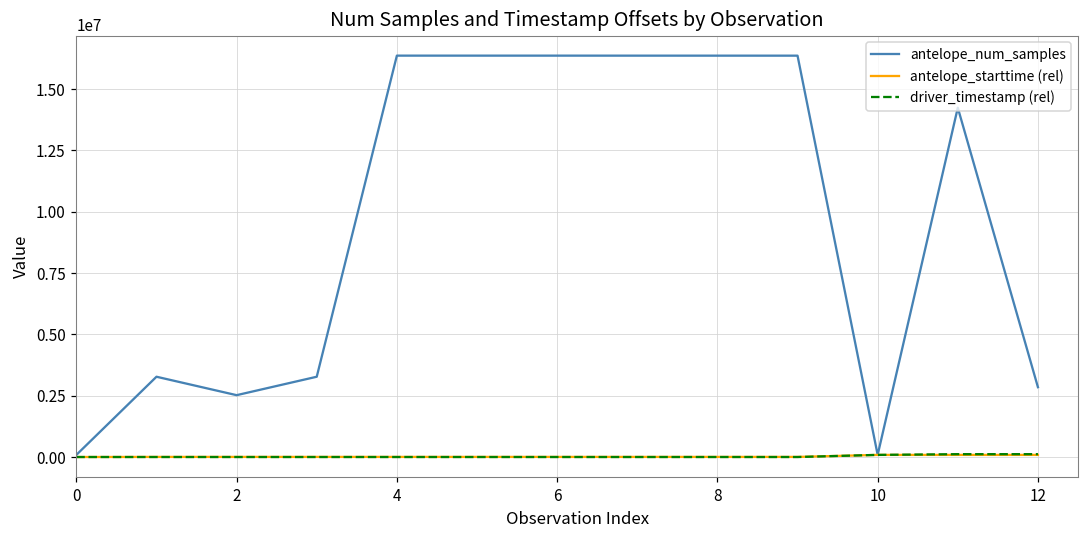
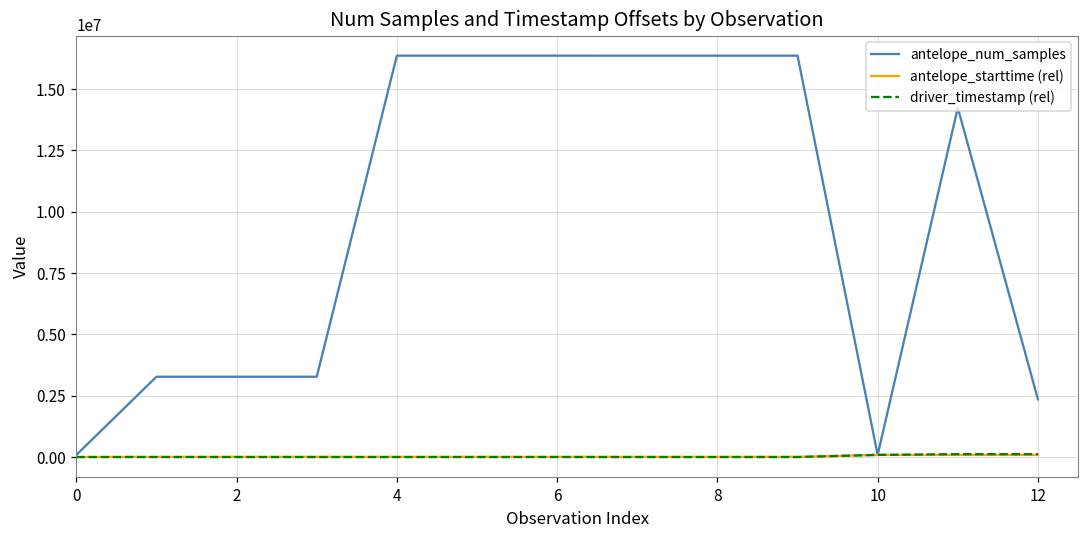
antelope_num_samples, 2: 2500000 -> 3300000
antelope_num_samples, 12: 2800000 -> 2400000
